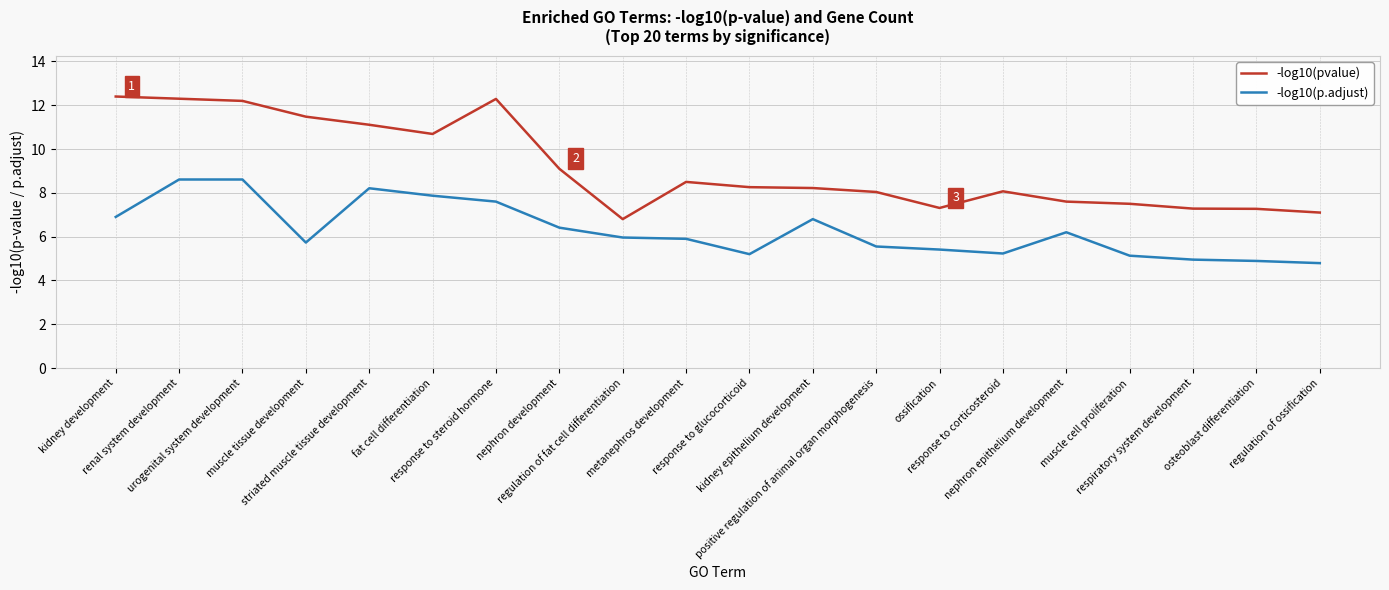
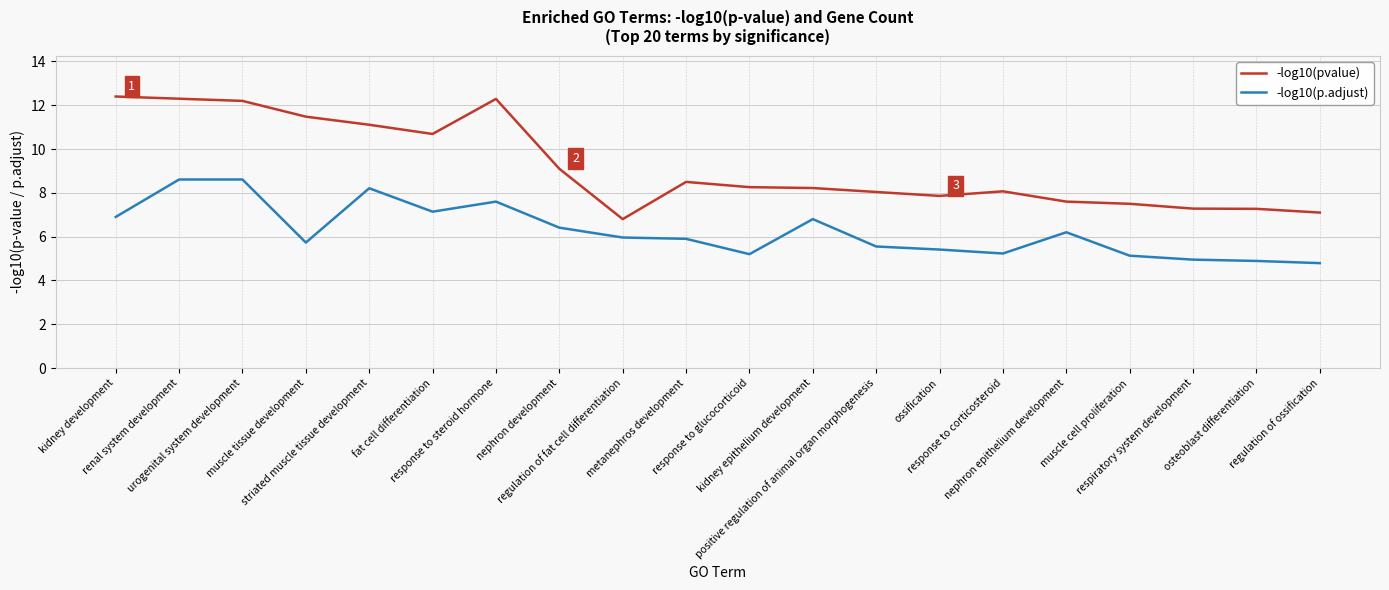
-log10(p.adjust), fat cell differentiation: 7.9 -> 7.1
-log10(pvalue), ossification: 7.3 -> 7.9
